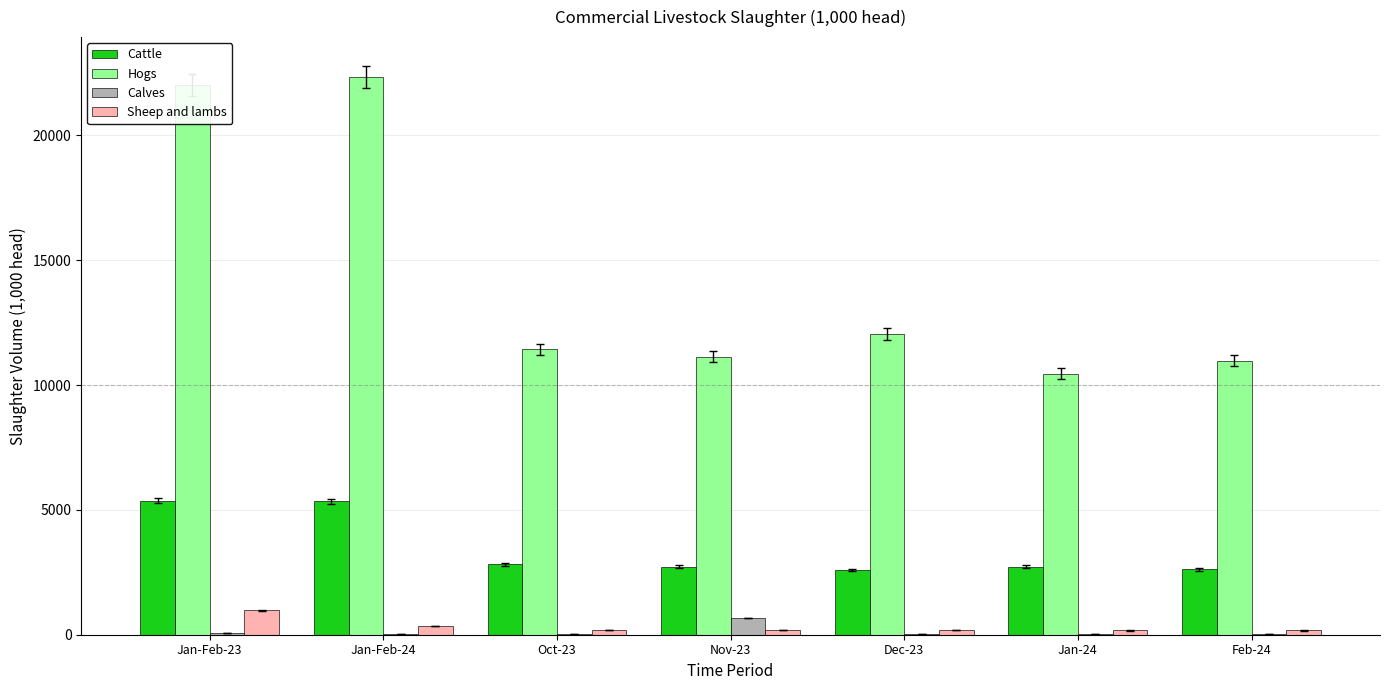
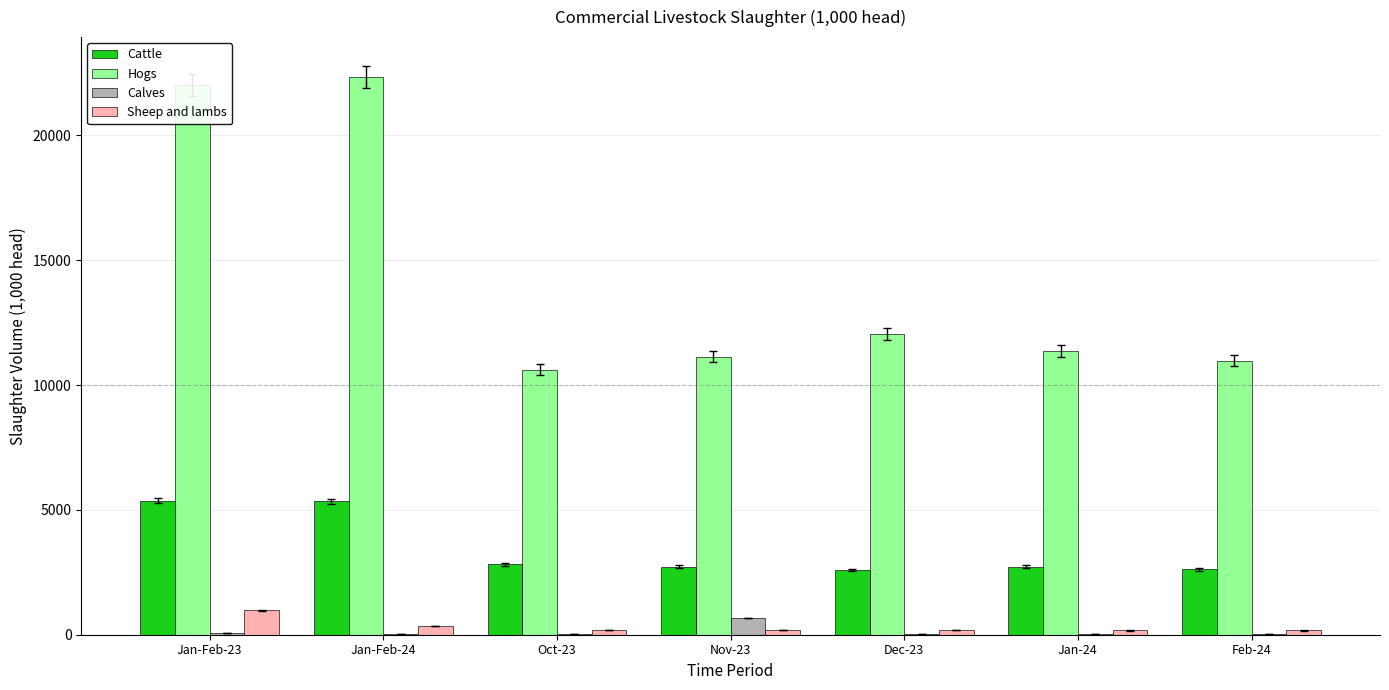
Hogs, Oct-23: 11400 -> 10600
Hogs, Jan-24: 10500 -> 11400
